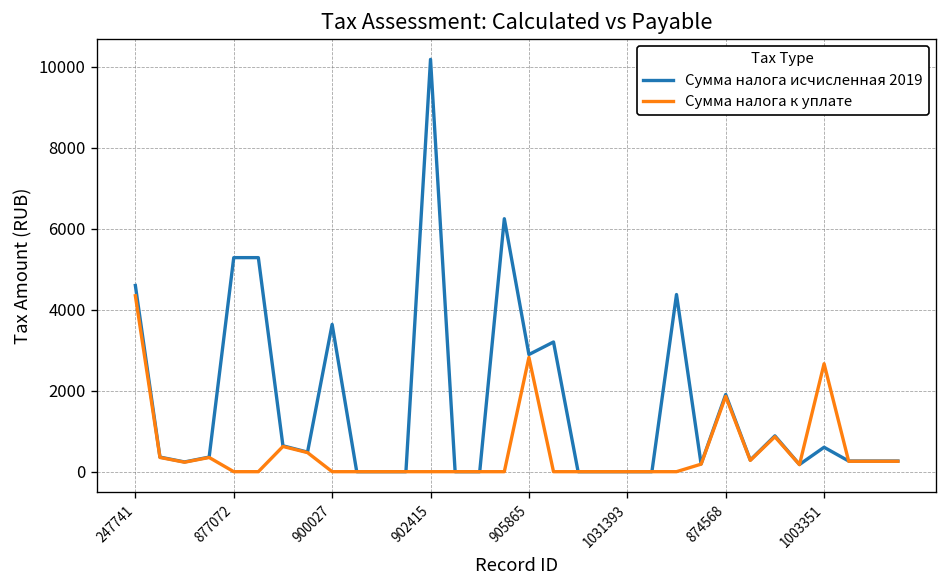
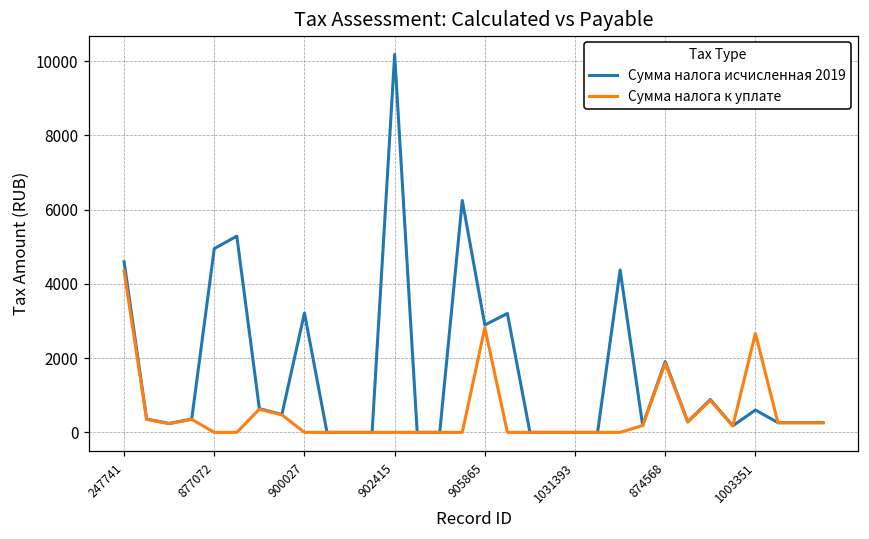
Сумма налога исчисленная 2019, 877072: 5300 -> 5000
Сумма налога исчисленная 2019, 900027: 3600 -> 3200
